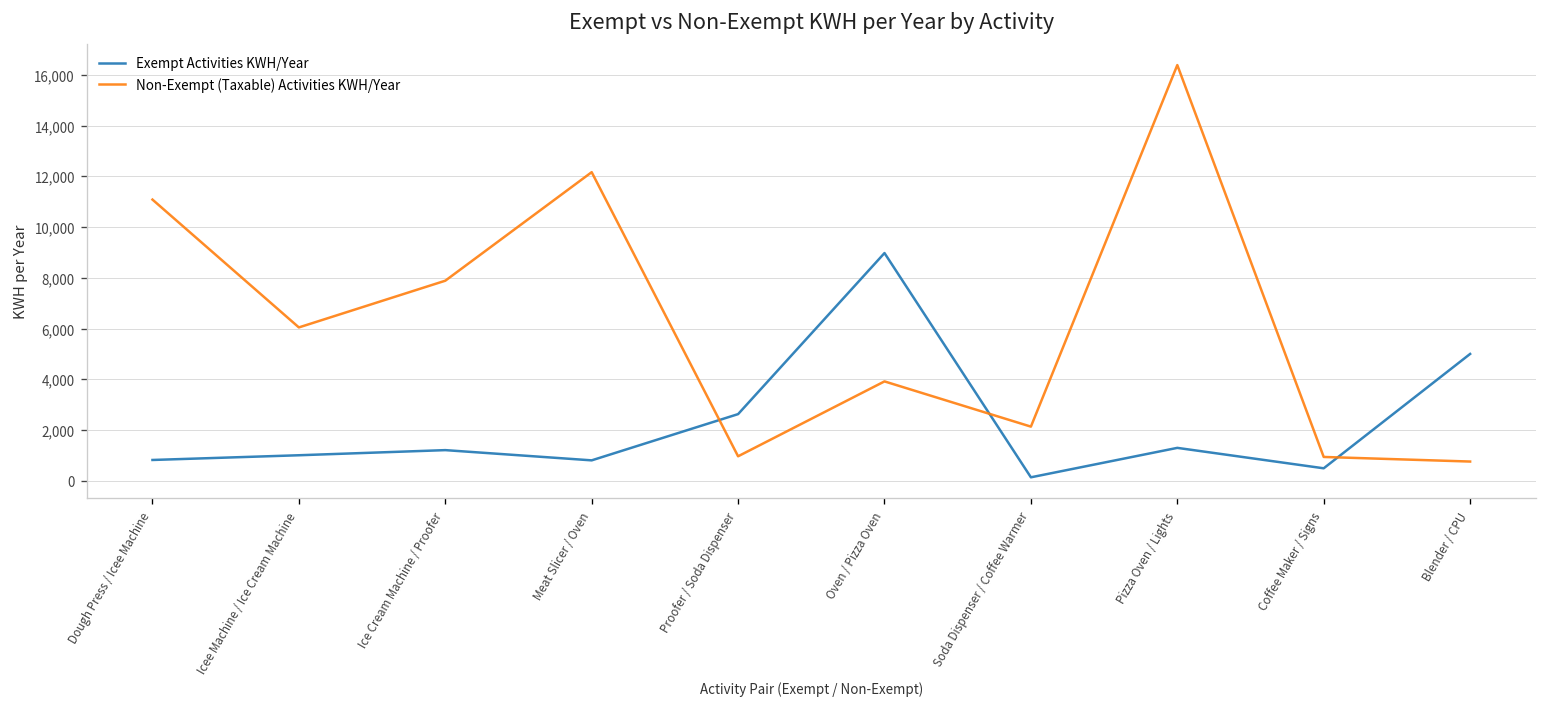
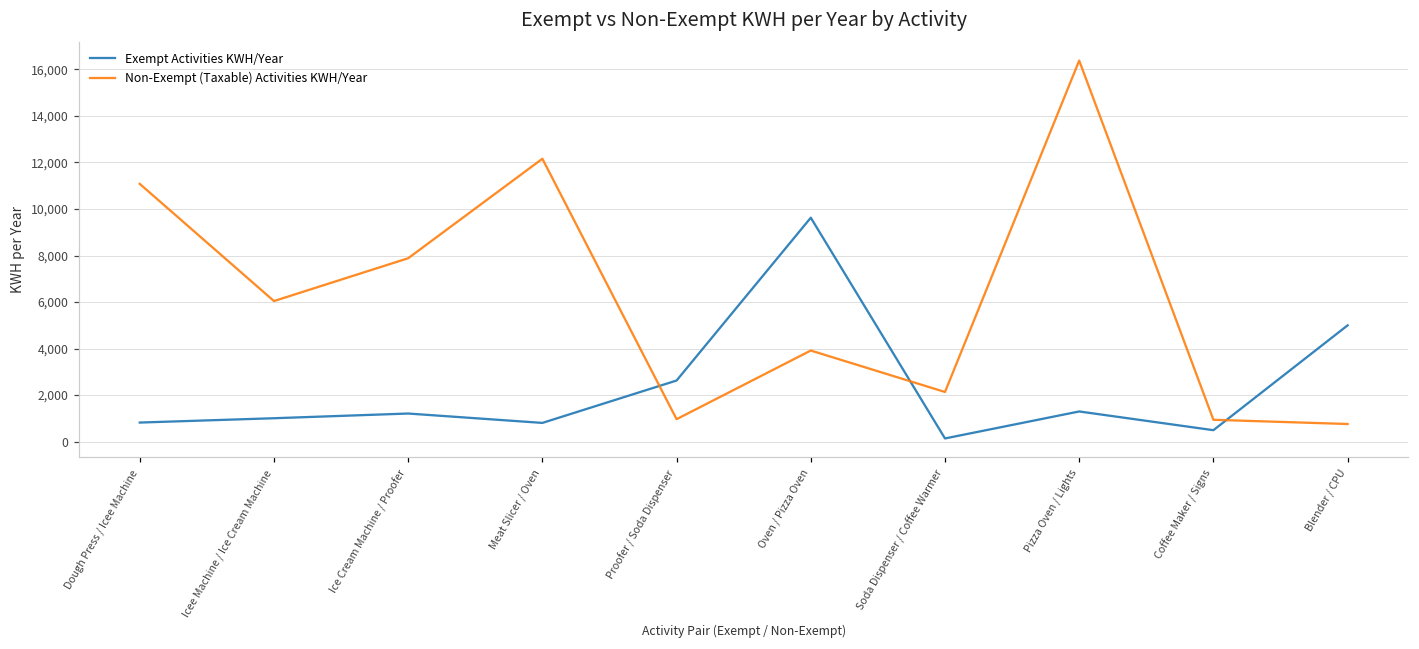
Exempt Activities KWH/Year, Oven / Pizza Oven: 9,000 -> 9,600
